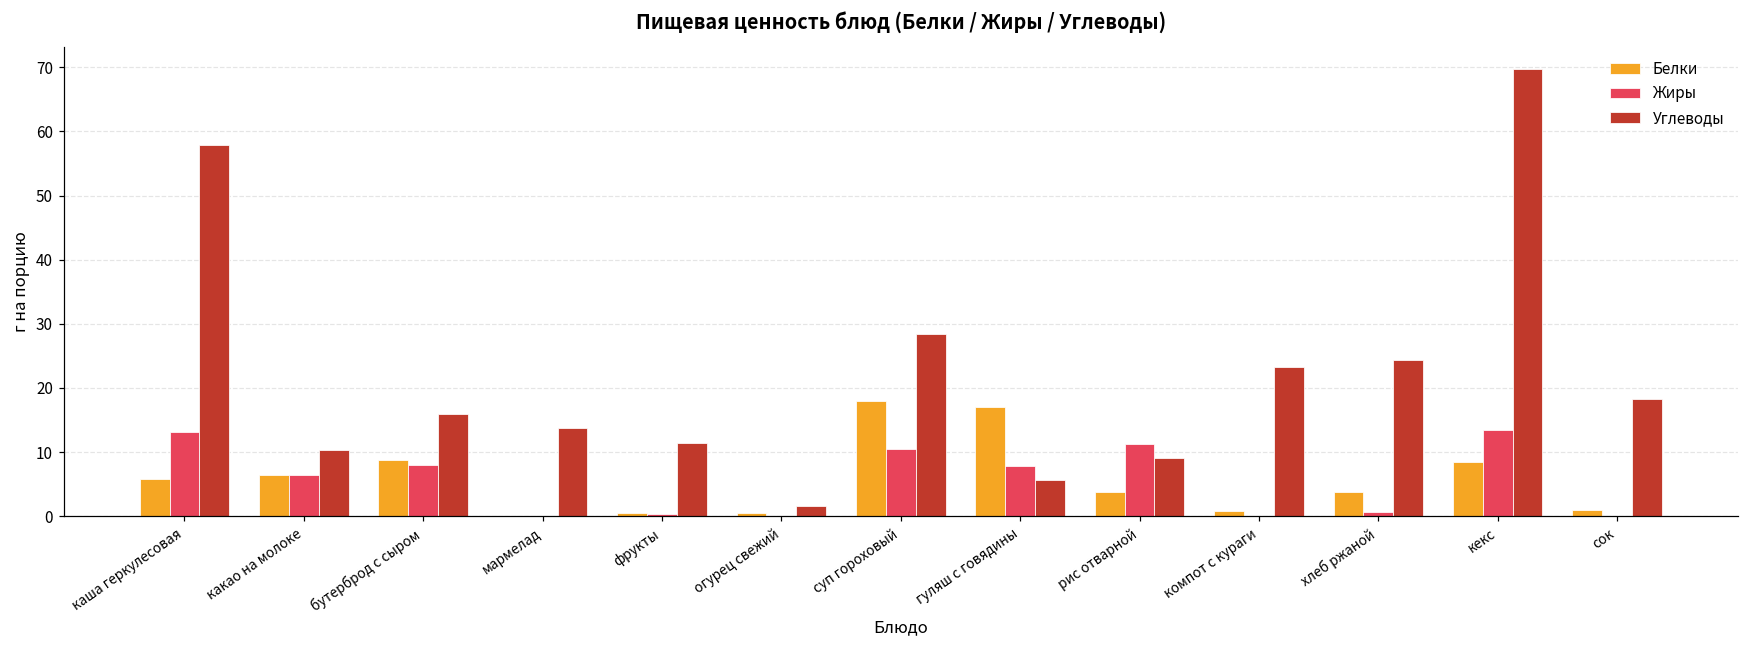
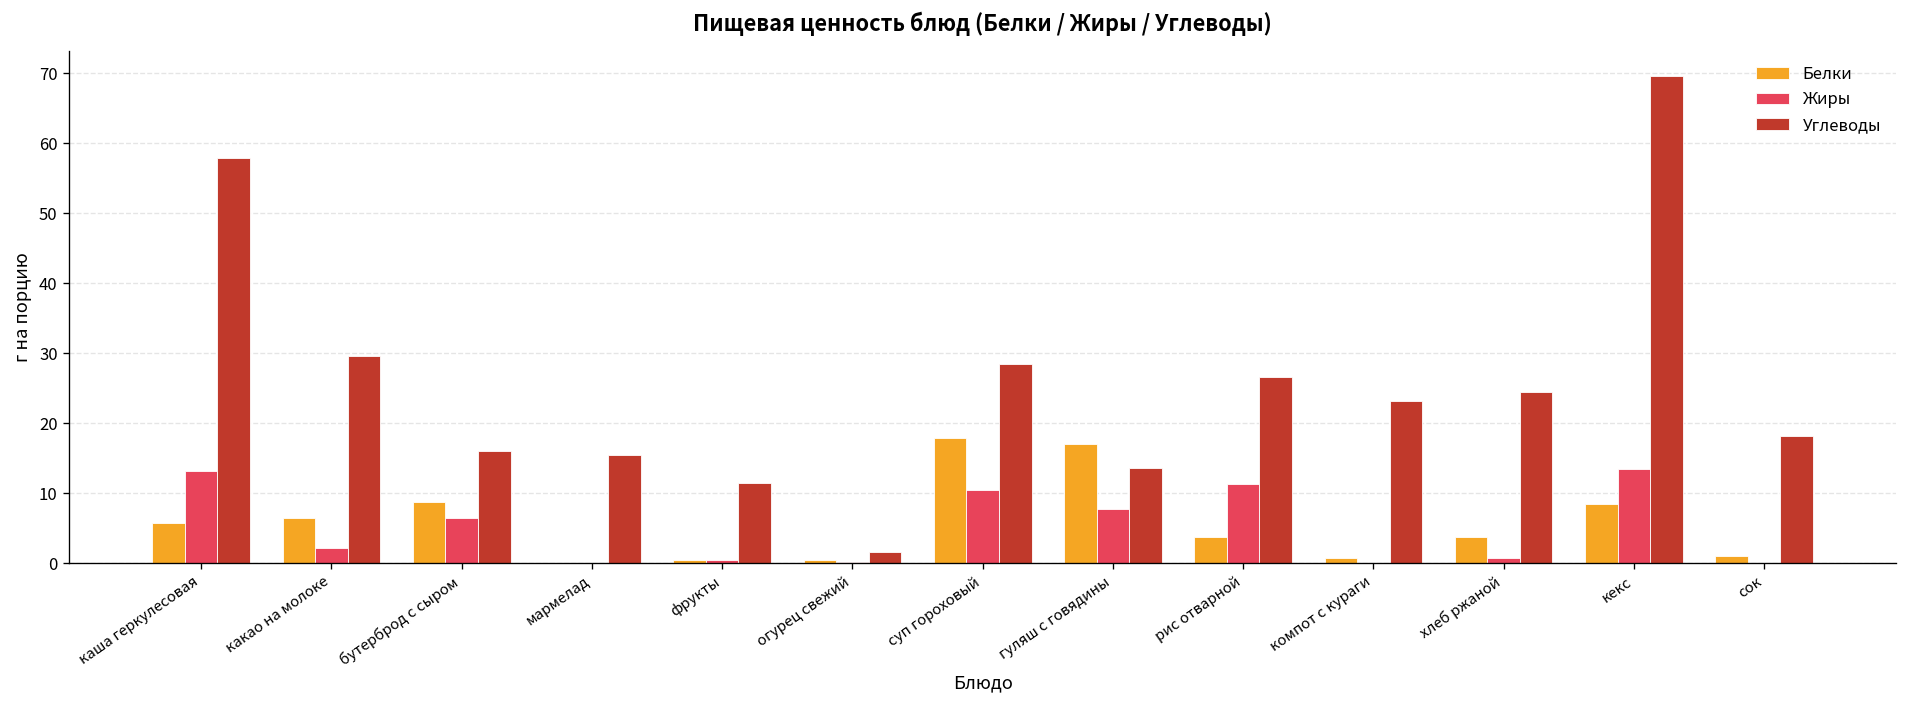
Жиры, какао на молоке: 7 -> 2
Углеводы, какао на молоке: 10 -> 30
Жиры, бутерброд с сыром: 8 -> 7
Углеводы, мармелад: 14 -> 16
Углеводы, гуляш с говядины: 6 -> 14
Углеводы, рис отварной: 9 -> 27
